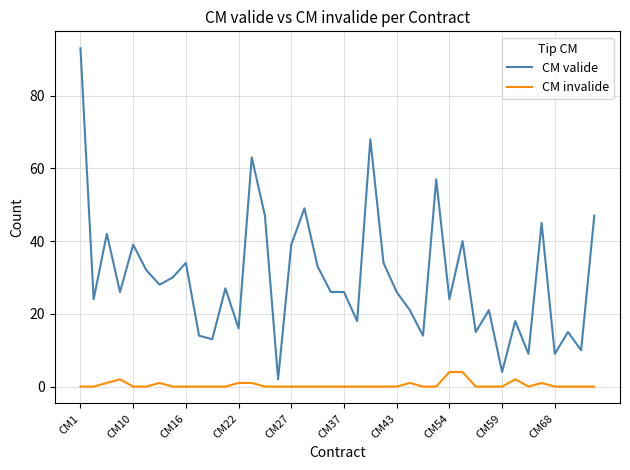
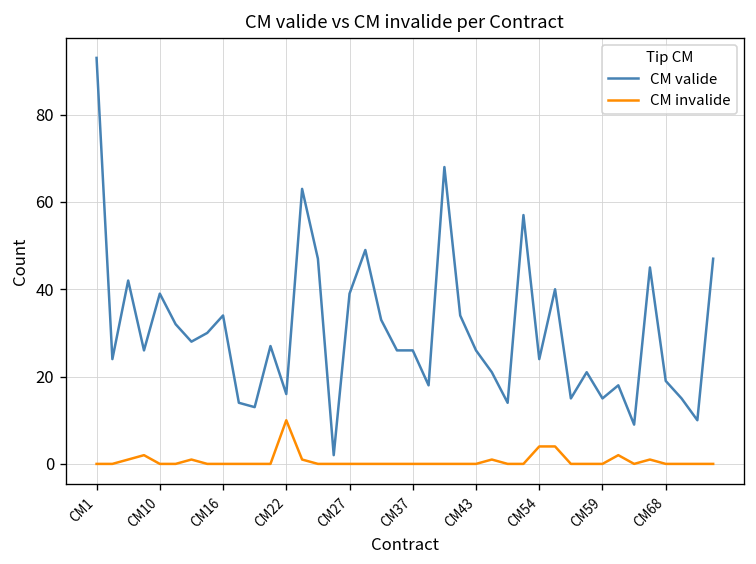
CM invalide, CM22: 1 -> 10
CM valide, CM59: 4 -> 15
CM valide, CM68: 9 -> 19
